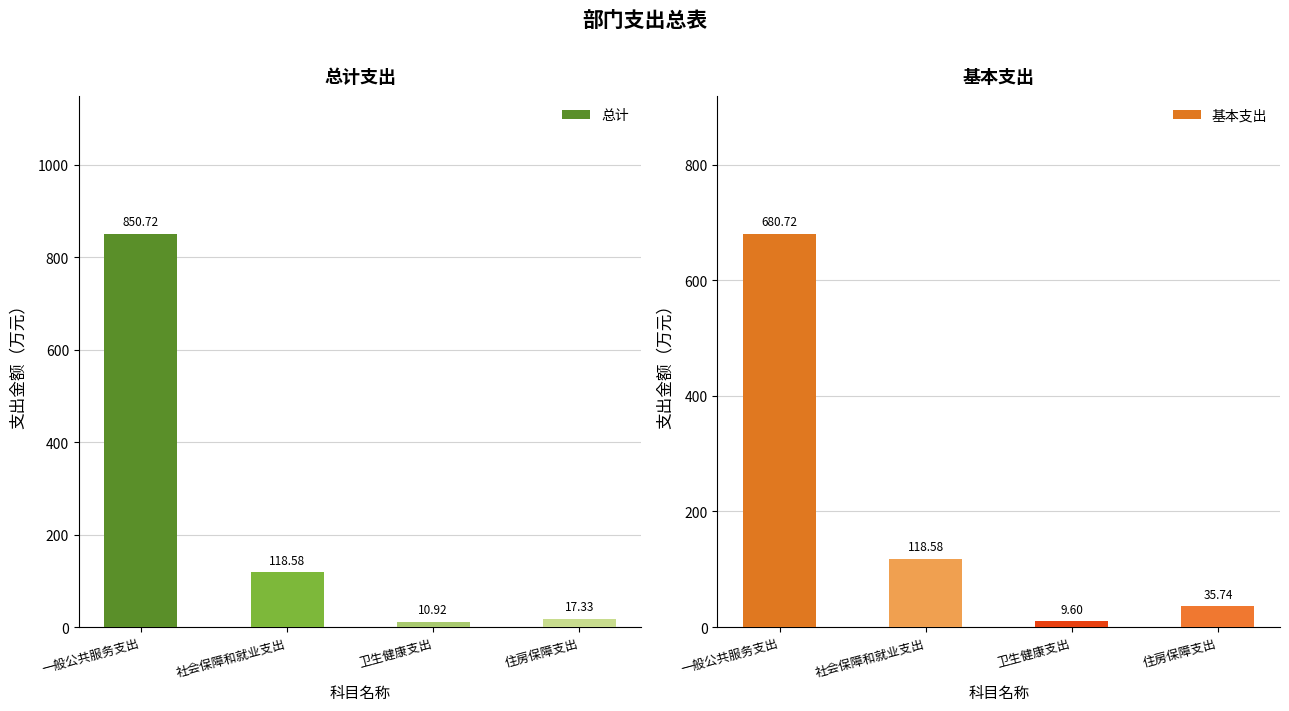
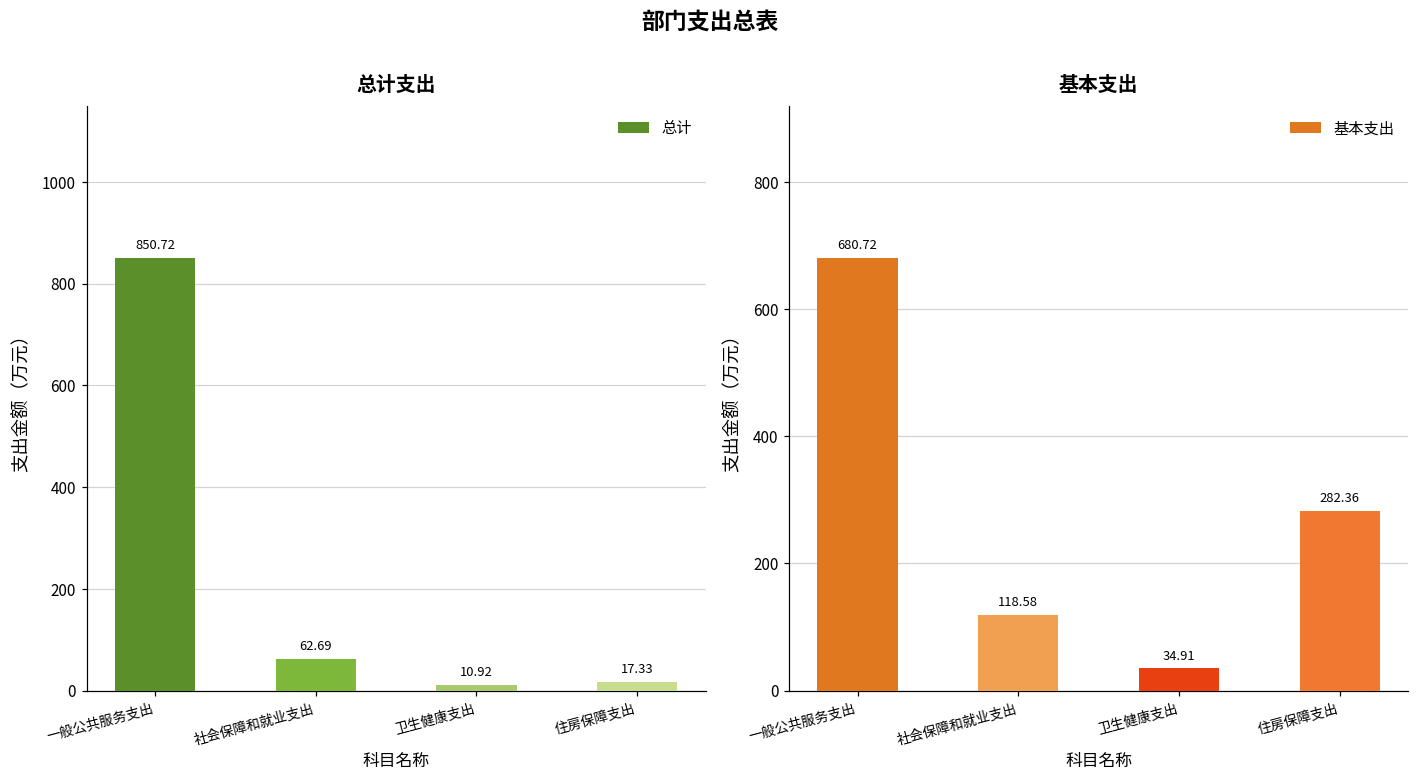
总计支出, 社会保障和就业支出: 118.58 -> 62.69
基本支出, 卫生健康支出: 9.60 -> 34.91
基本支出, 住房保障支出: 35.74 -> 282.36
